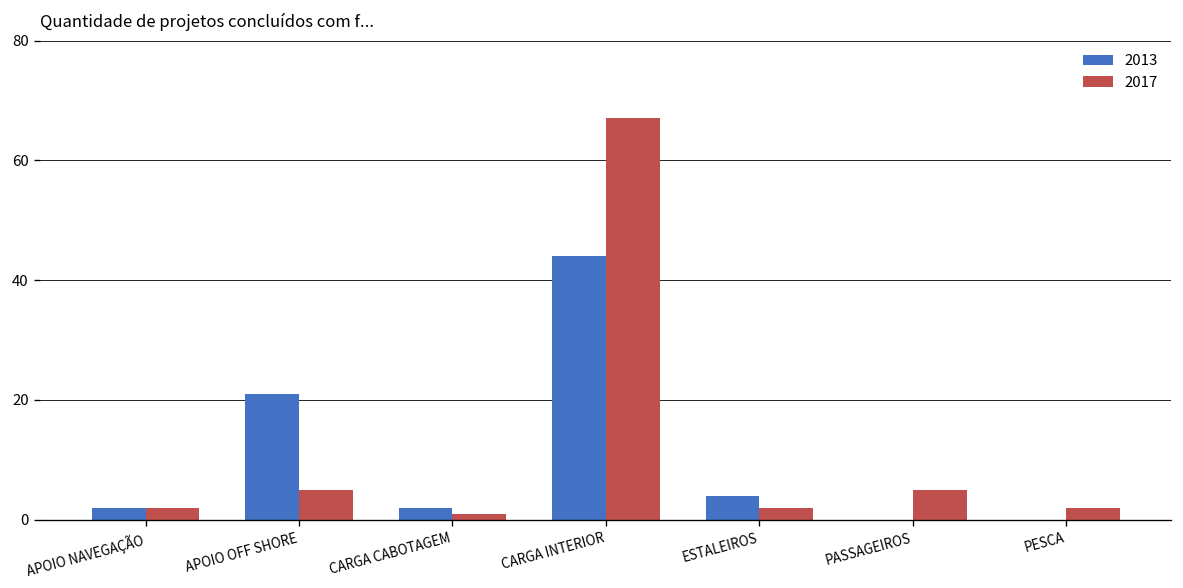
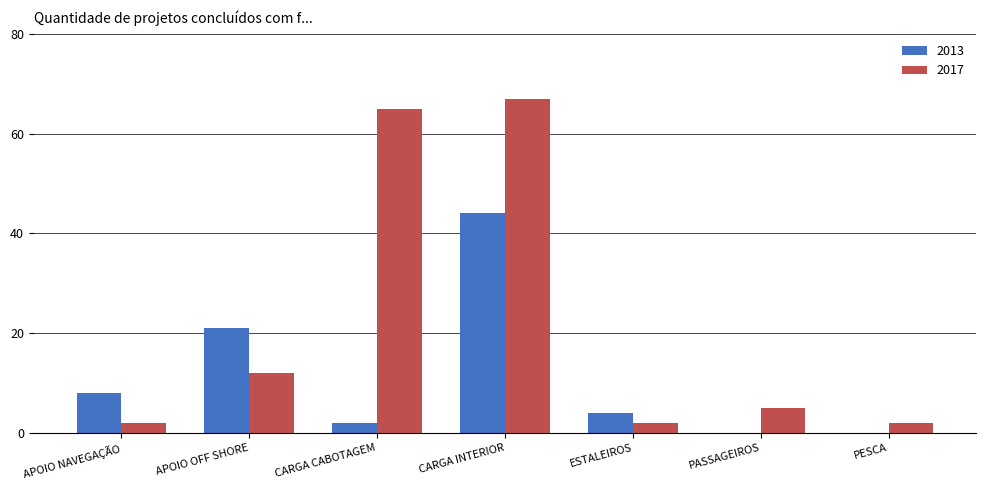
2013, APOIO NAVEGAÇÃO: 2 -> 8
2017, APOIO OFF SHORE: 5 -> 12
2017, CARGA CABOTAGEM: 1 -> 65
